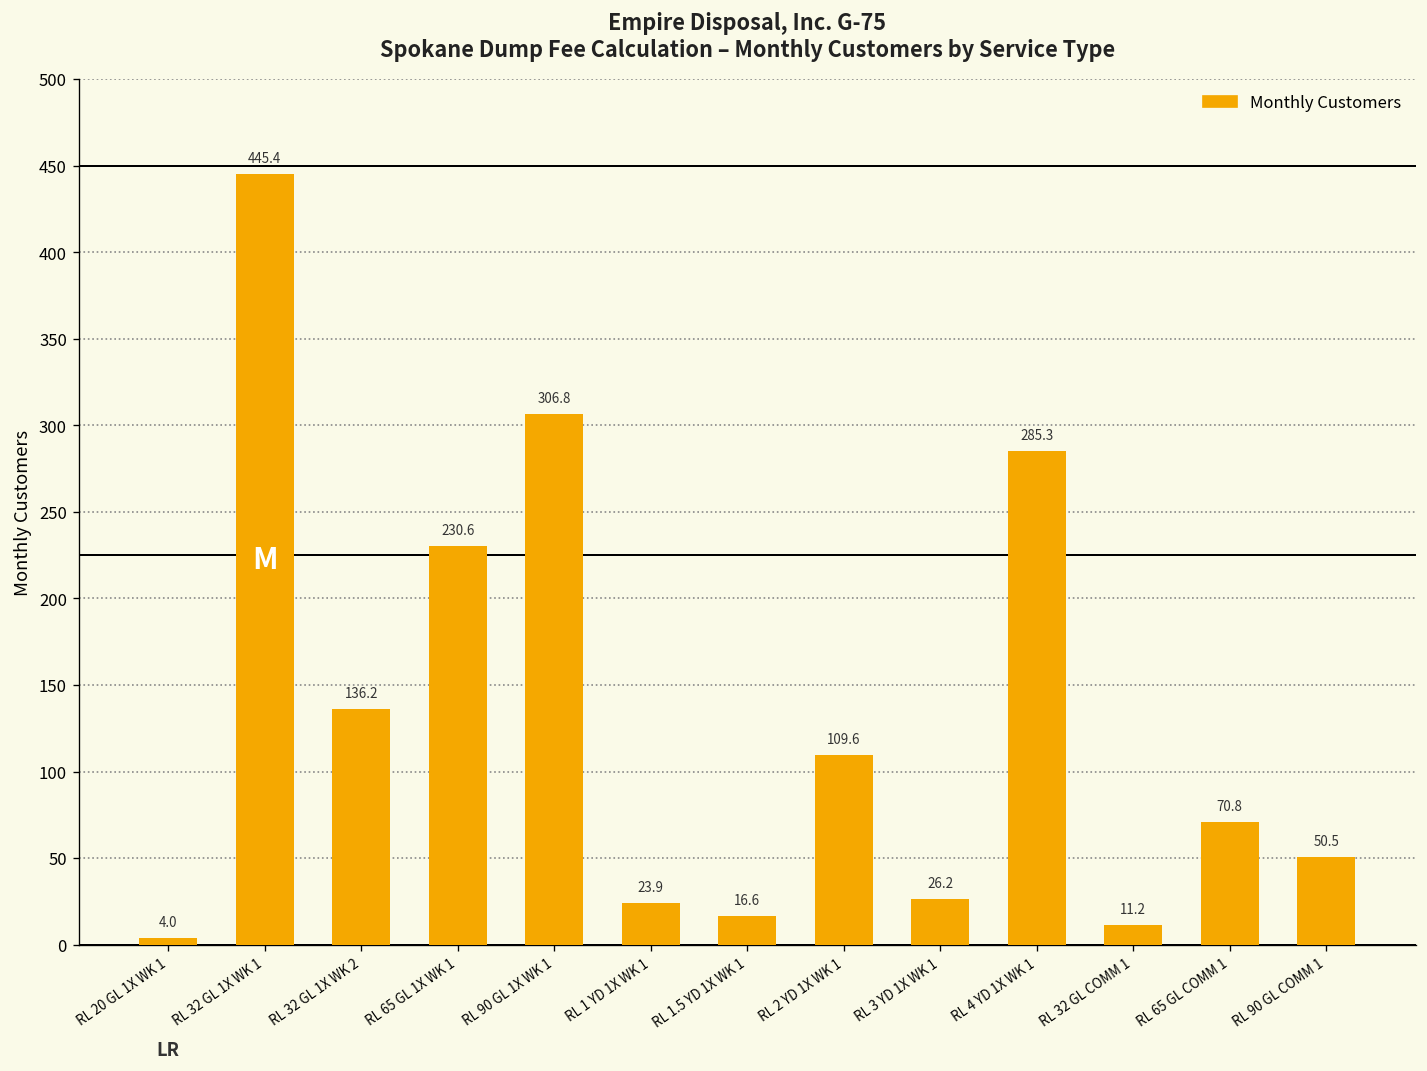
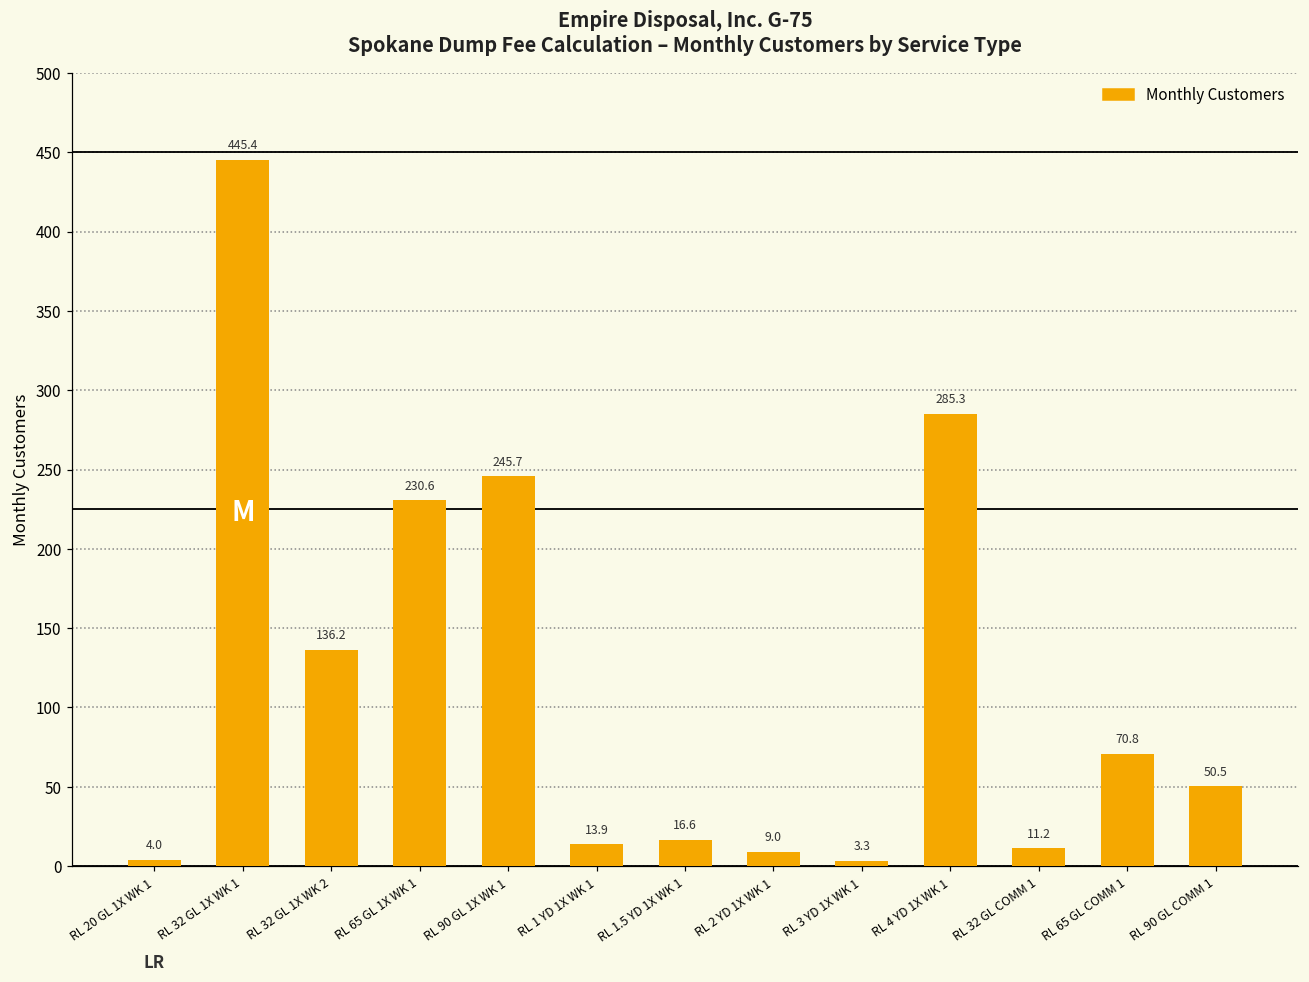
RL 90 GL 1X WK 1: 306.8 -> 245.7
RL 1 YD 1X WK 1: 23.9 -> 13.9
RL 2 YD 1X WK 1: 109.6 -> 9.0
RL 3 YD 1X WK 1: 26.2 -> 3.3
